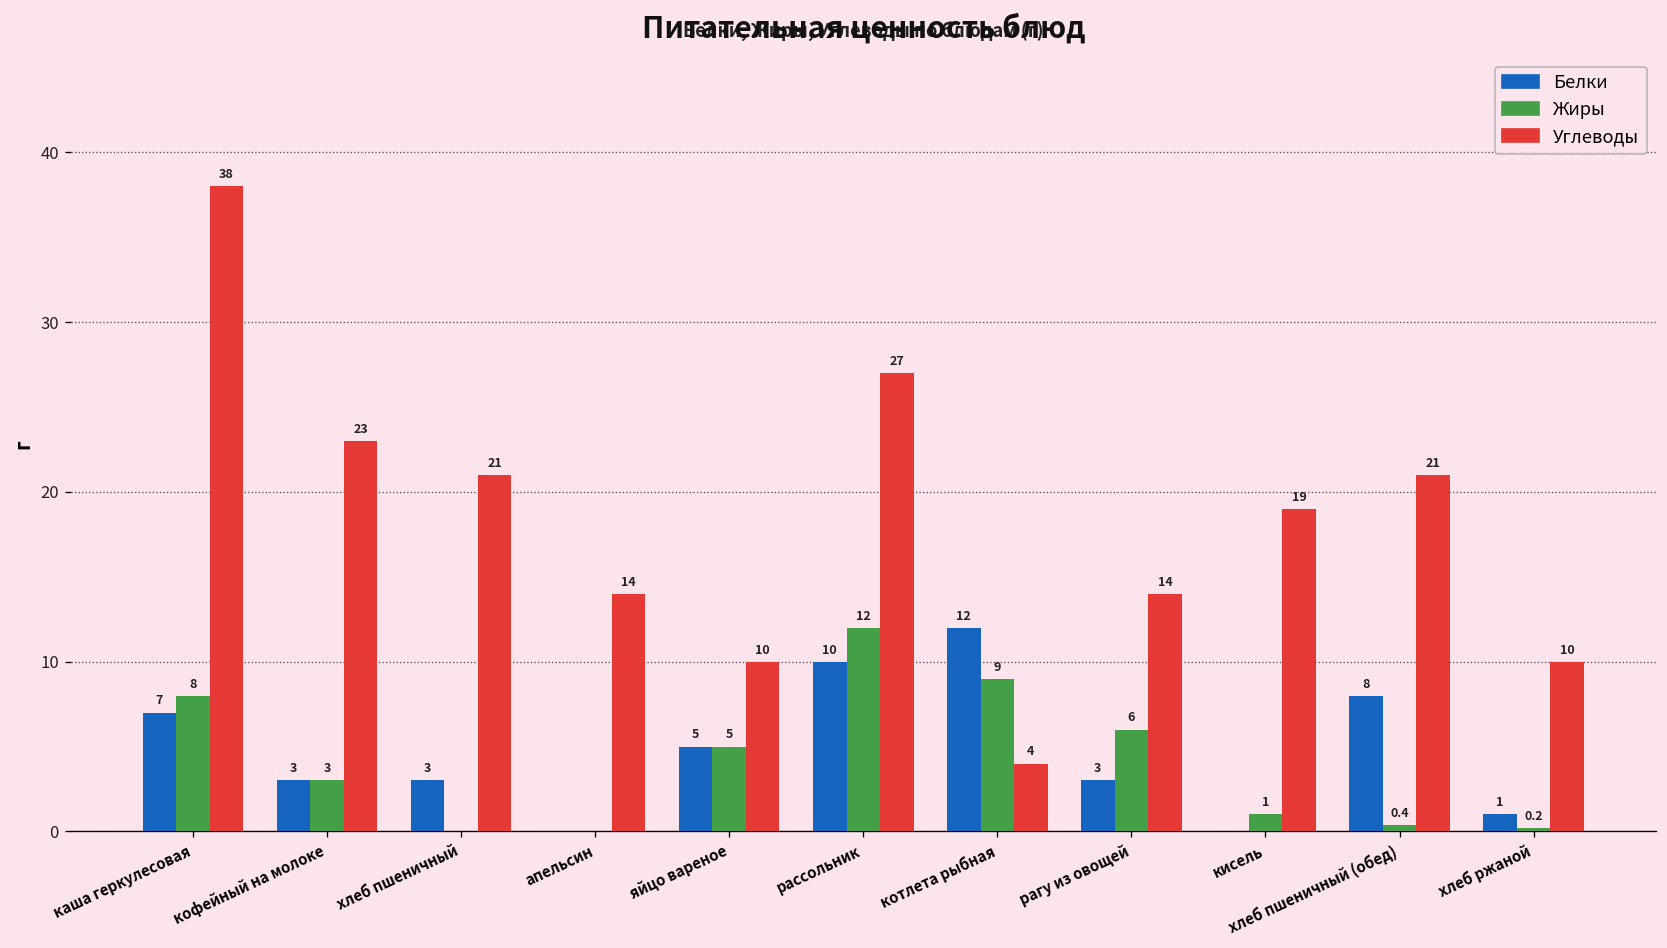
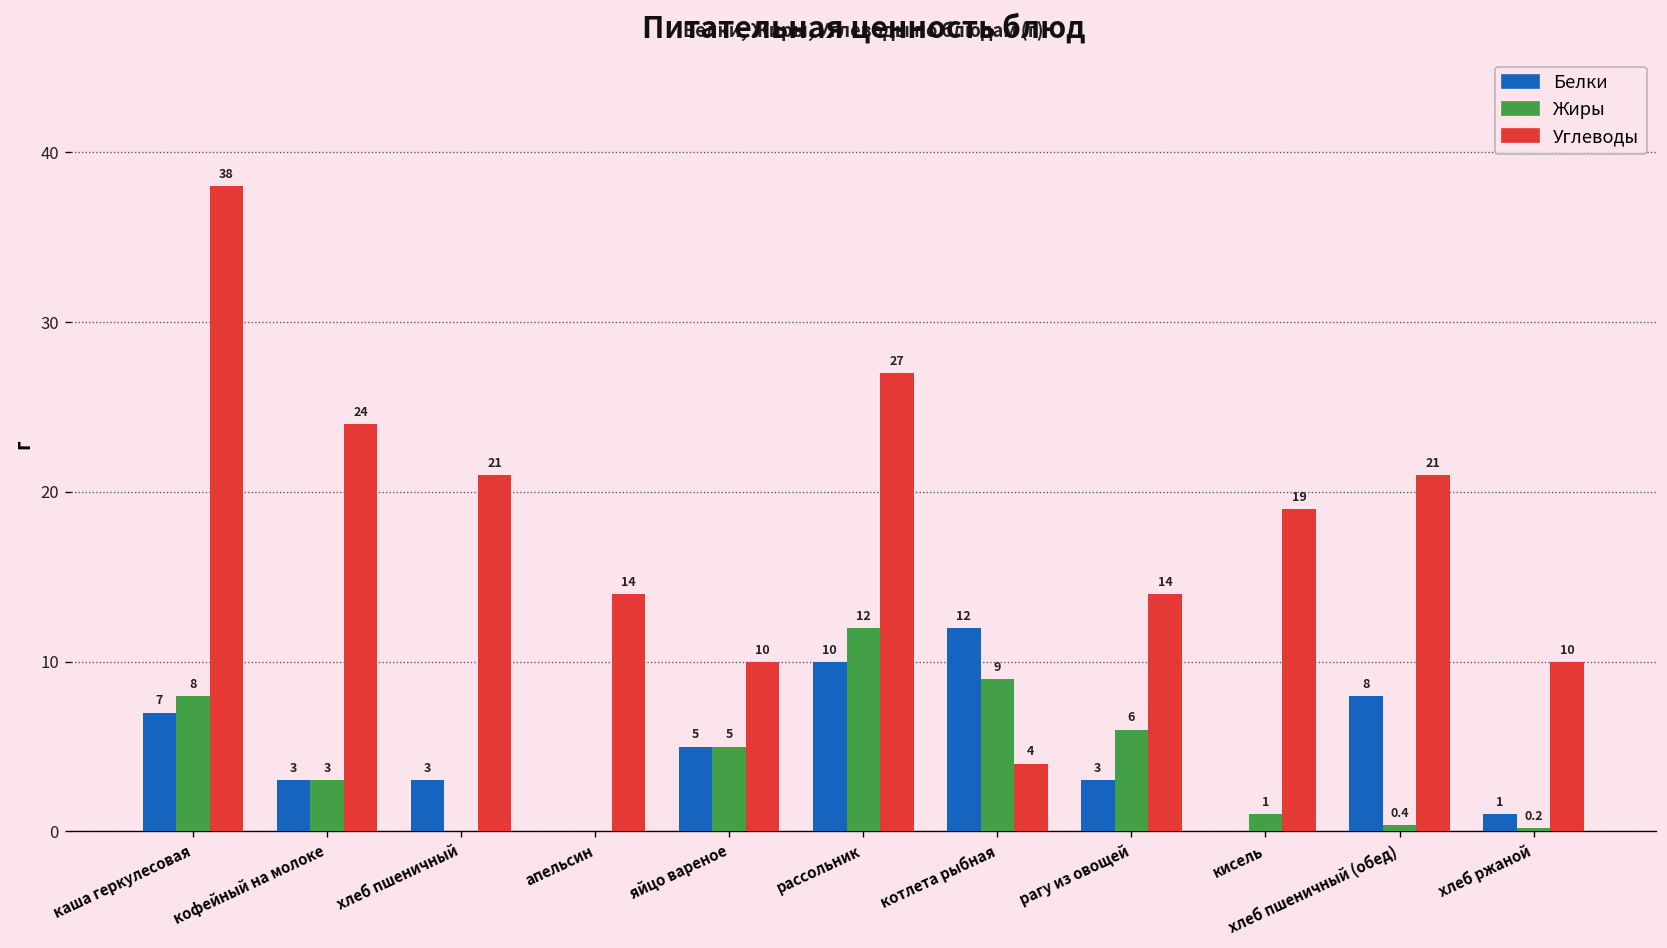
Углеводы, кофейный на молоке: 23 -> 24
